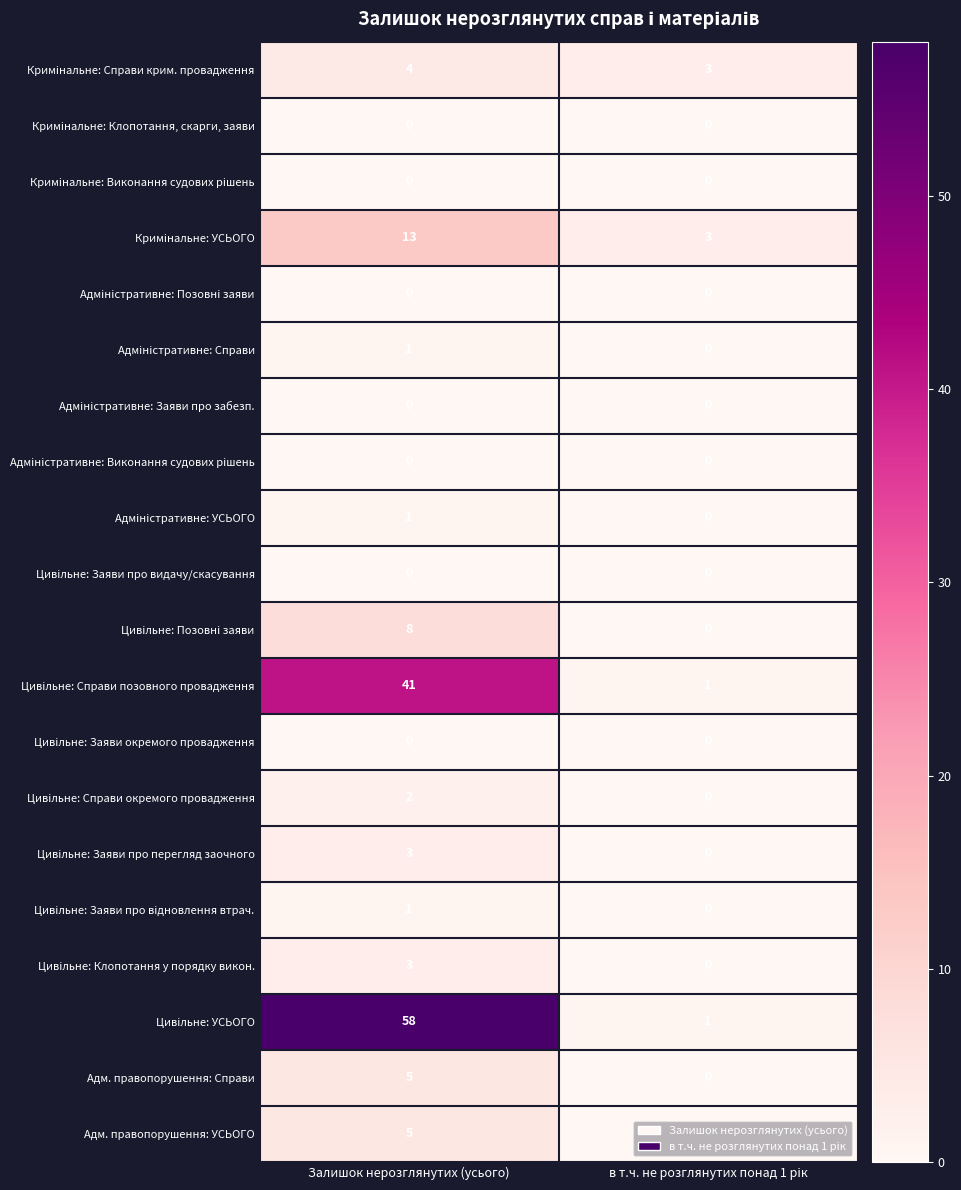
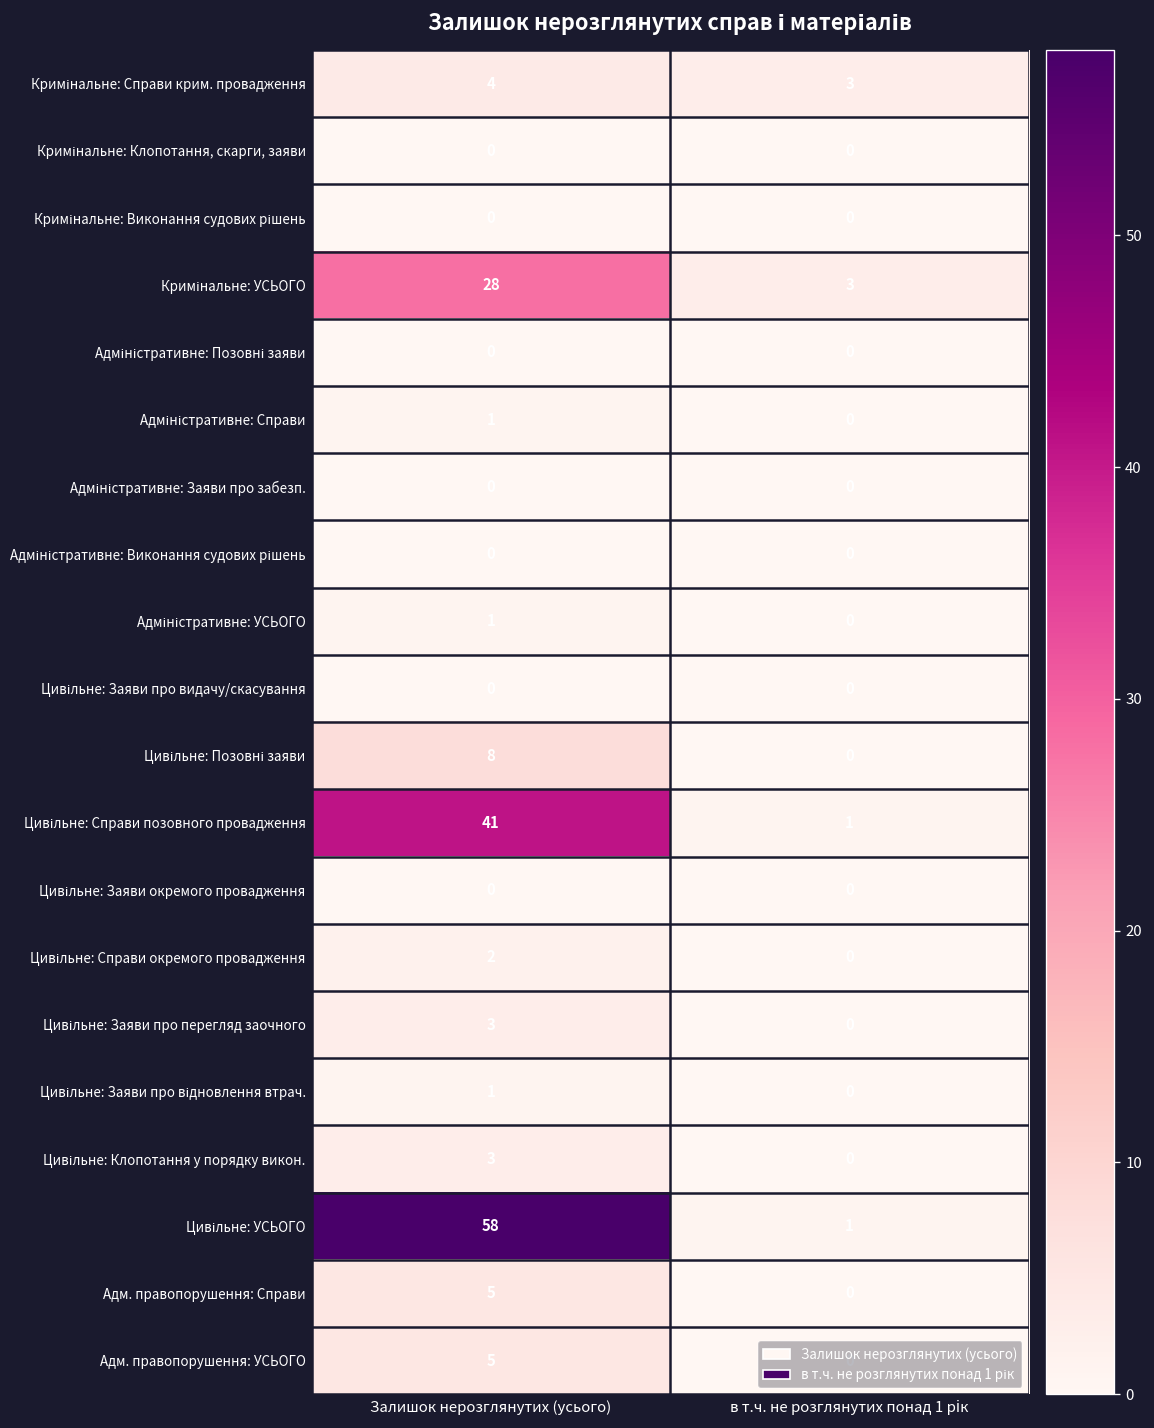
Кримінальне: УСЬОГО, Залишок нерозглянутих (усього): 13 -> 28
